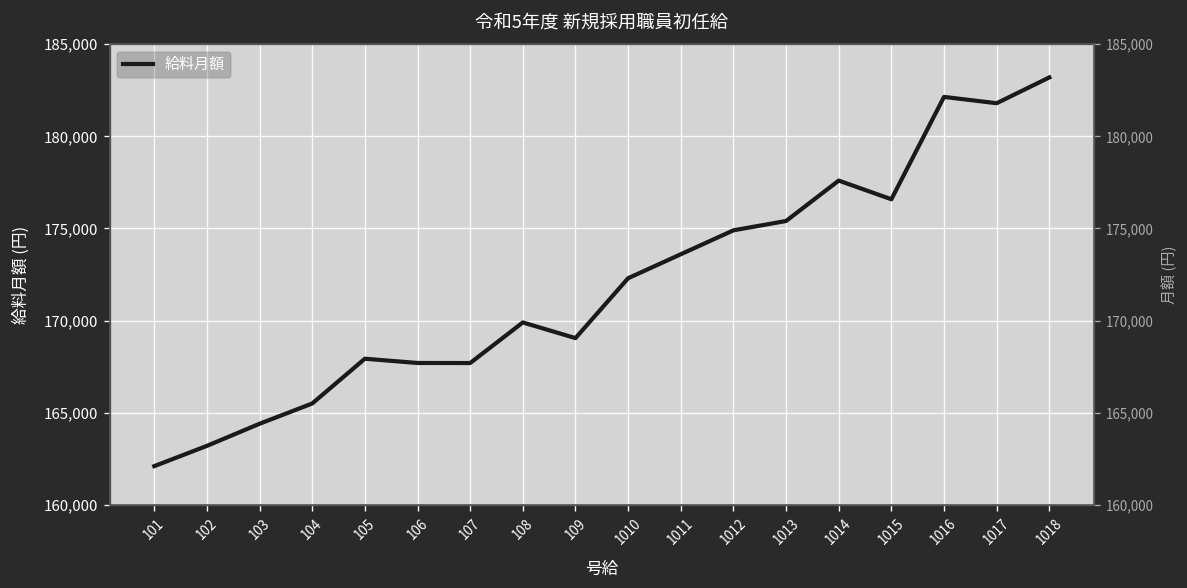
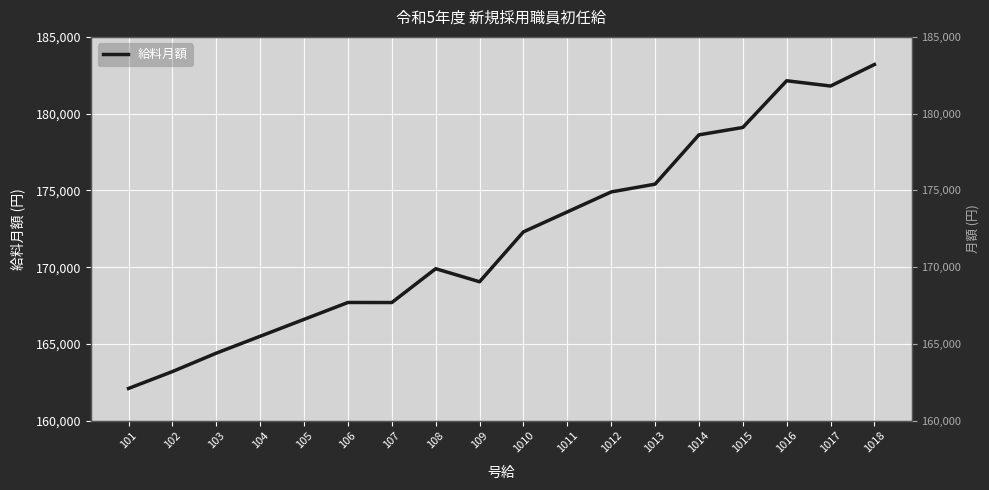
105: 167,900 -> 166,600
1014: 177,600 -> 178,600
1015: 176,600 -> 179,100
